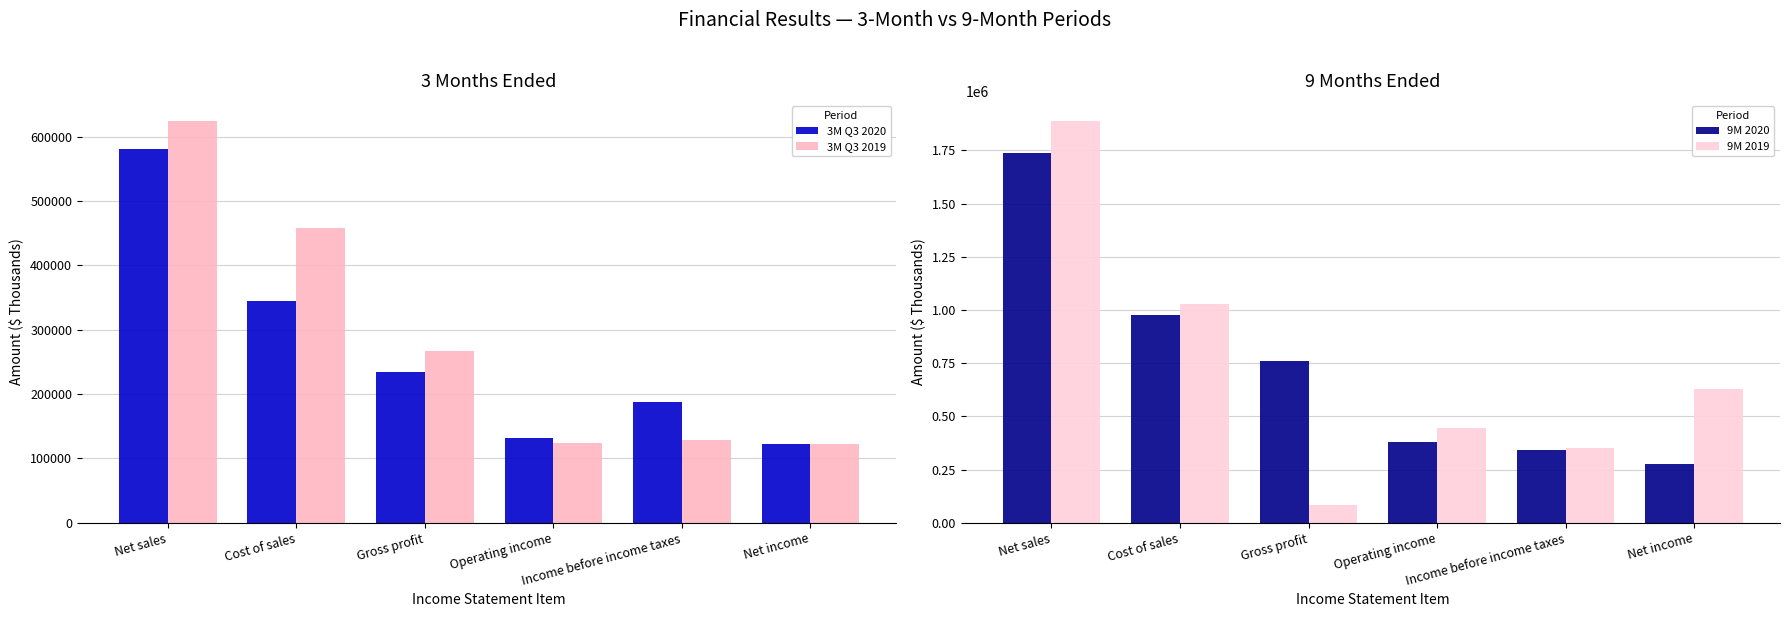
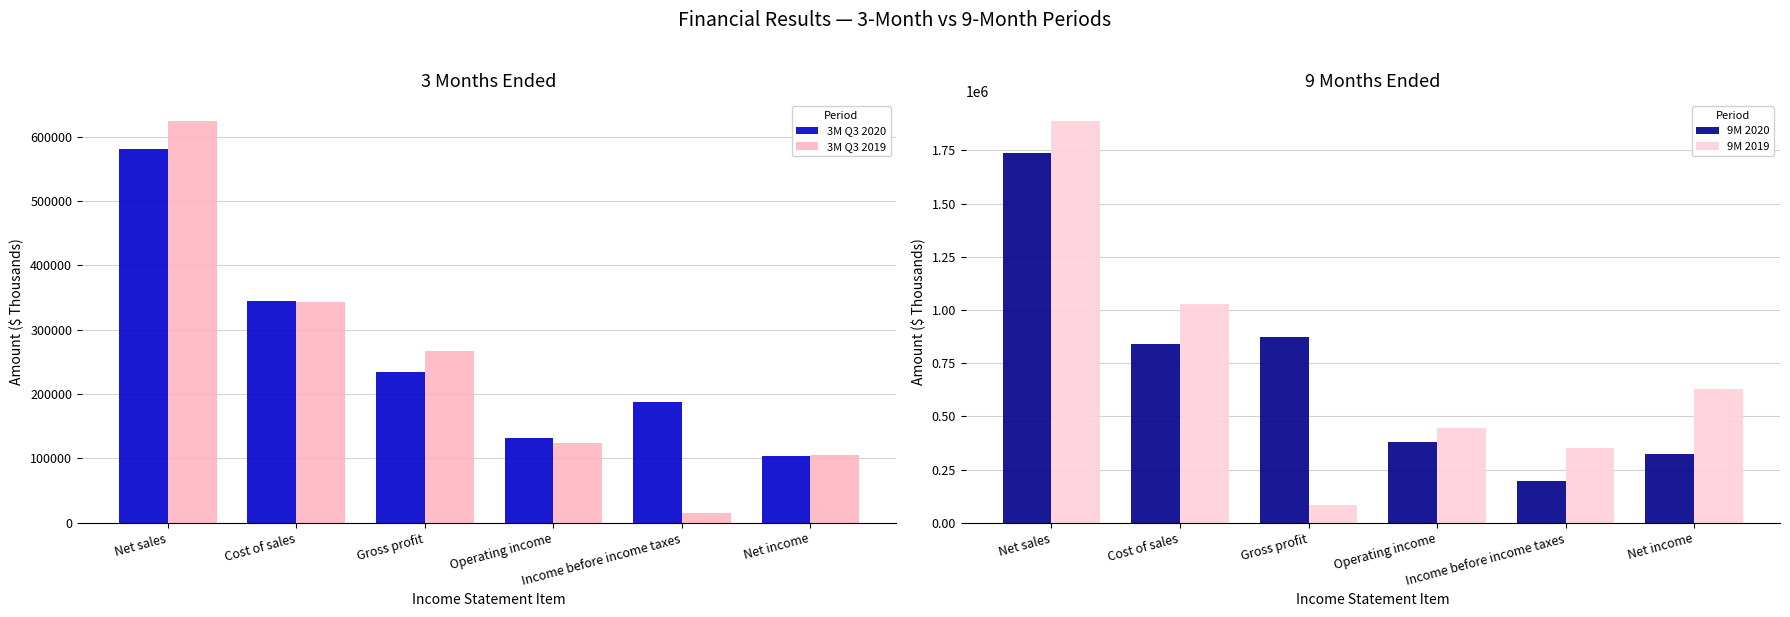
3 Months Ended, 3M Q3 2019, Cost of sales: 460000 -> 340000
3 Months Ended, 3M Q3 2019, Income before income taxes: 130000 -> 10000
3 Months Ended, 3M Q3 2020, Net income: 120000 -> 100000
3 Months Ended, 3M Q3 2019, Net income: 120000 -> 110000
9 Months Ended, 9M 2020, Cost of sales: 980000 -> 840000
9 Months Ended, 9M 2020, Gross profit: 760000 -> 870000
9 Months Ended, 9M 2020, Income before income taxes: 340000 -> 200000
9 Months Ended, 9M 2020, Net income: 280000 -> 320000
